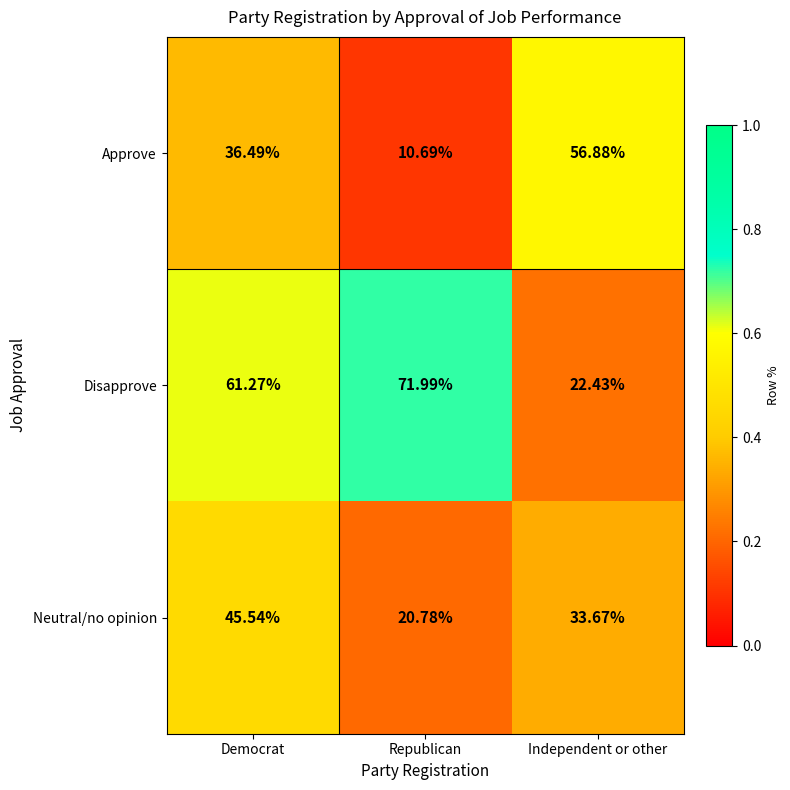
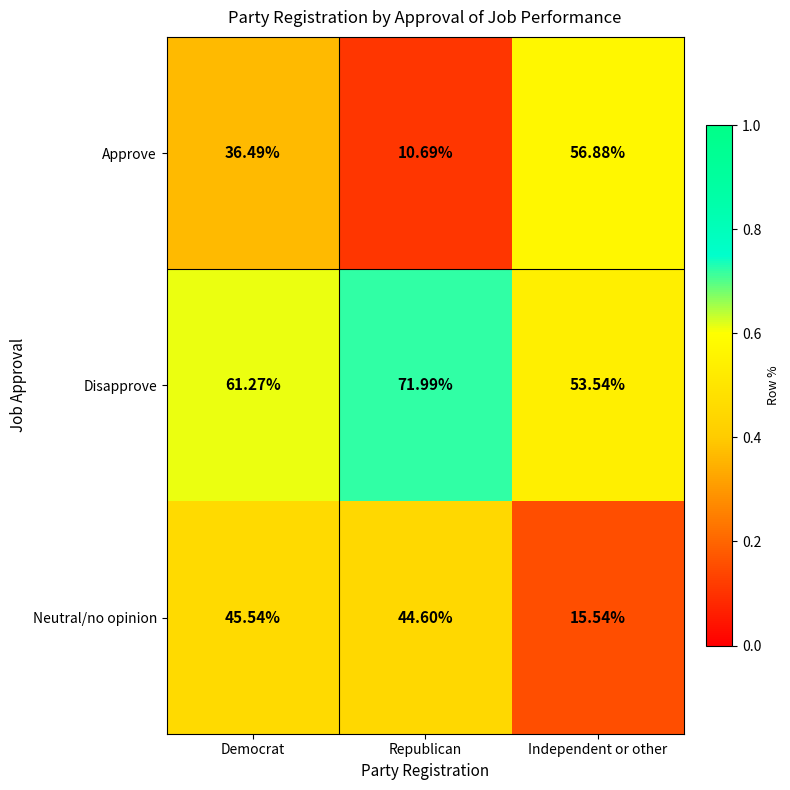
Disapprove, Independent or other: 22.43% -> 53.54%
Neutral/no opinion, Republican: 20.78% -> 44.60%
Neutral/no opinion, Independent or other: 33.67% -> 15.54%
